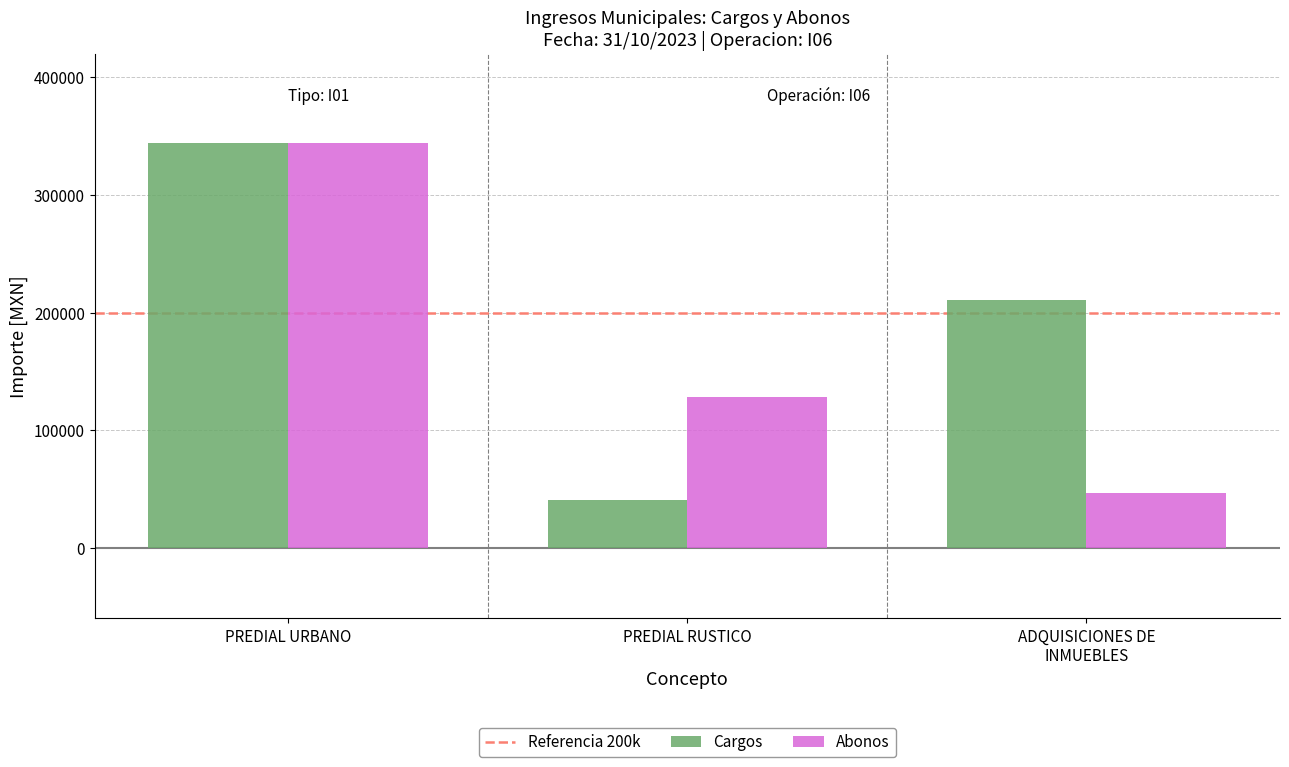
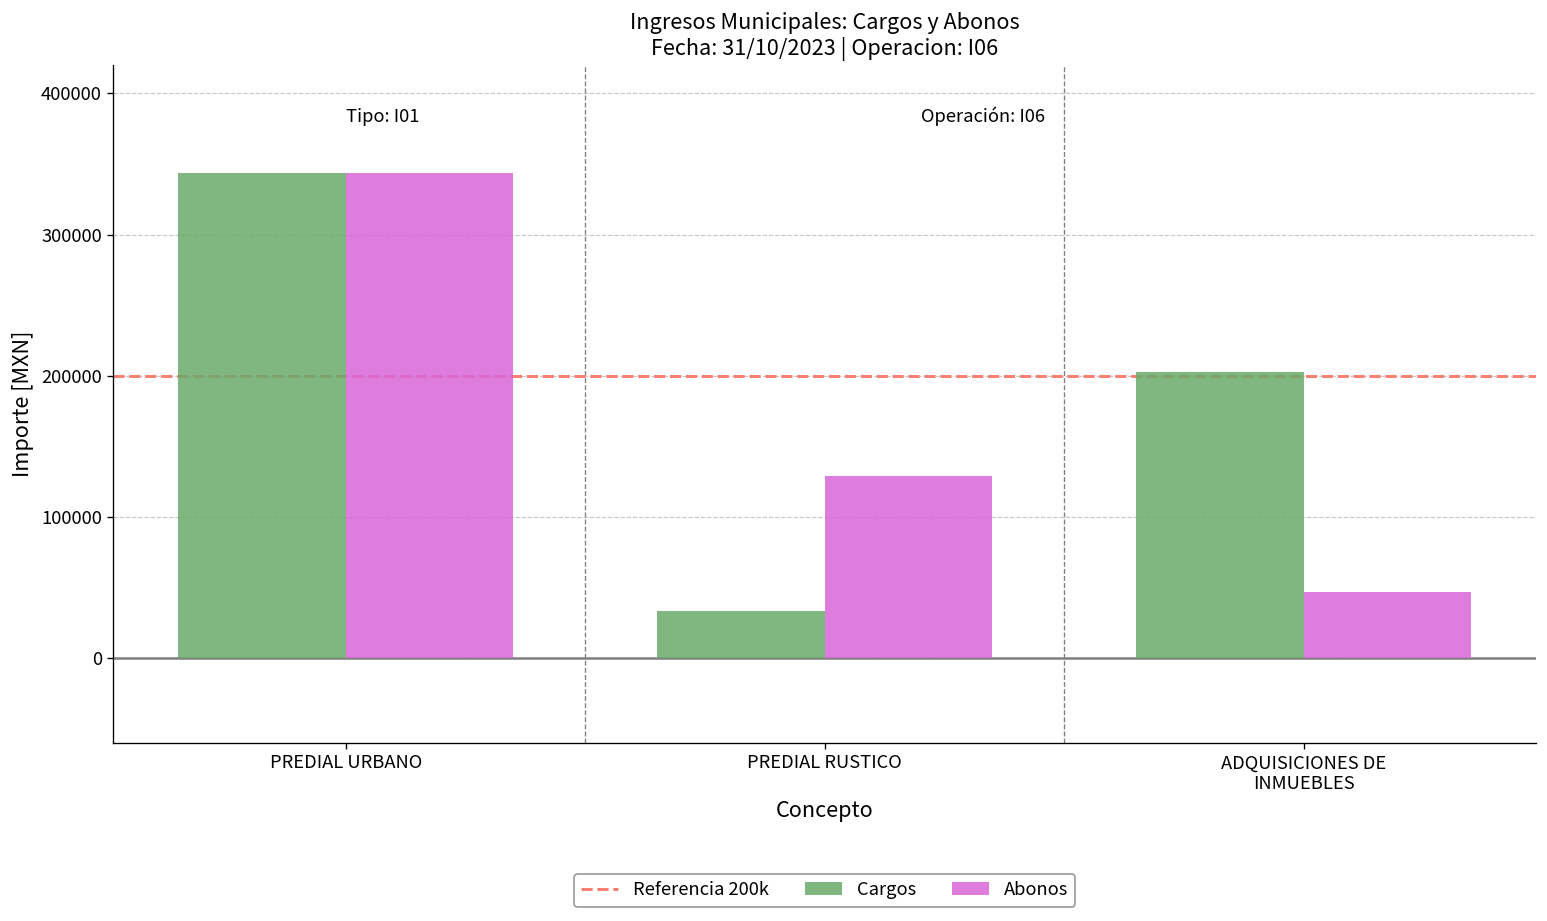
Cargos, PREDIAL RUSTICO: 41000 -> 33000
Cargos, ADQUISICIONES DE INMUEBLES: 211000 -> 203000
